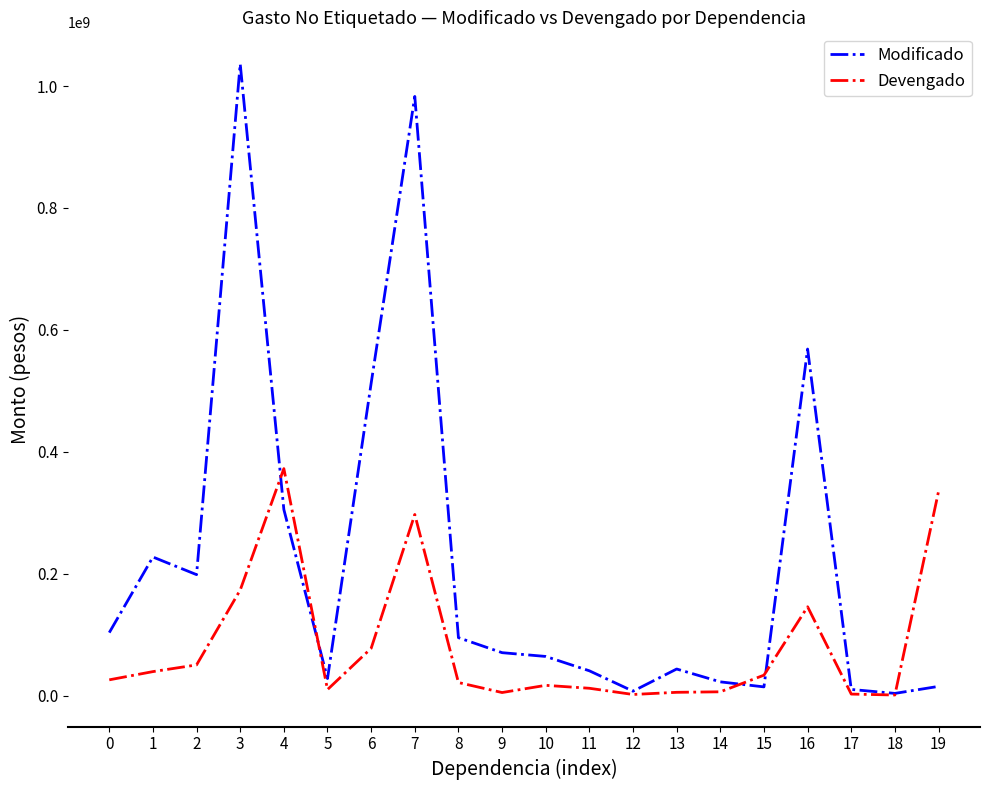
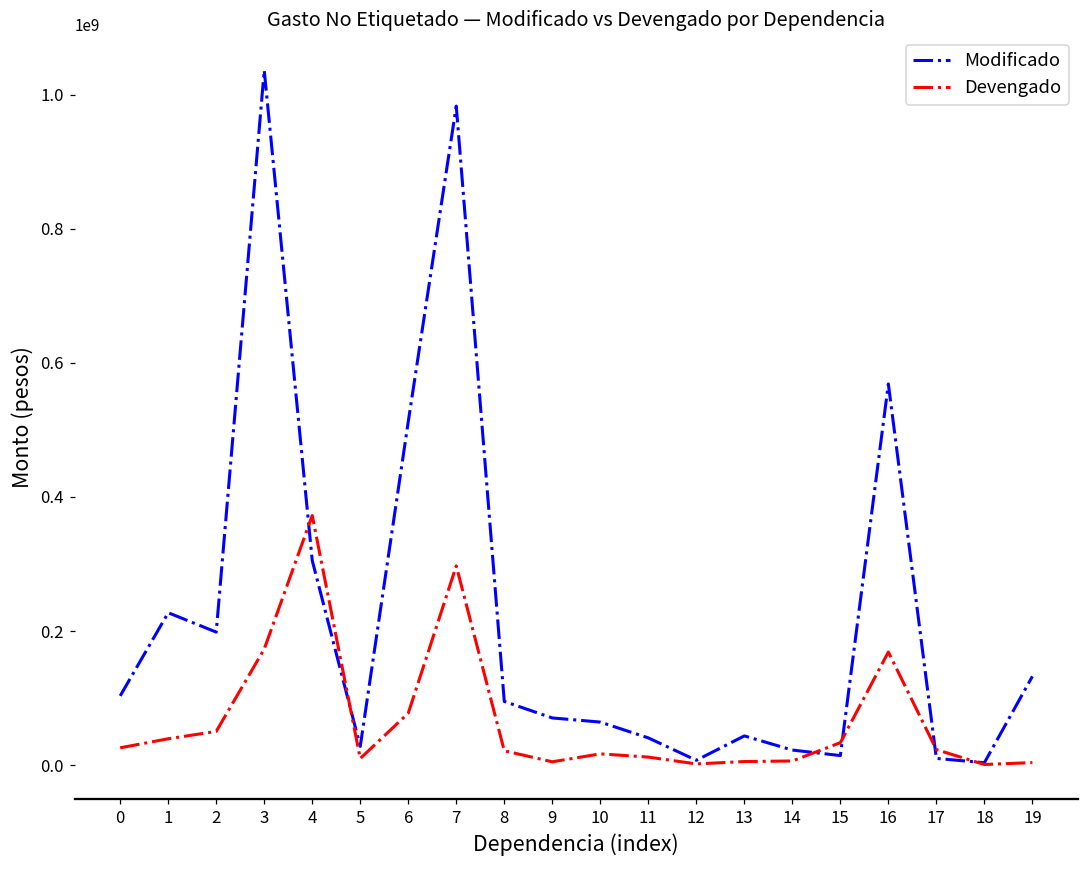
Devengado, 16: 150000000 -> 170000000
Devengado, 17: 0 -> 20000000
Modificado, 19: 20000000 -> 130000000
Devengado, 19: 330000000 -> 0
